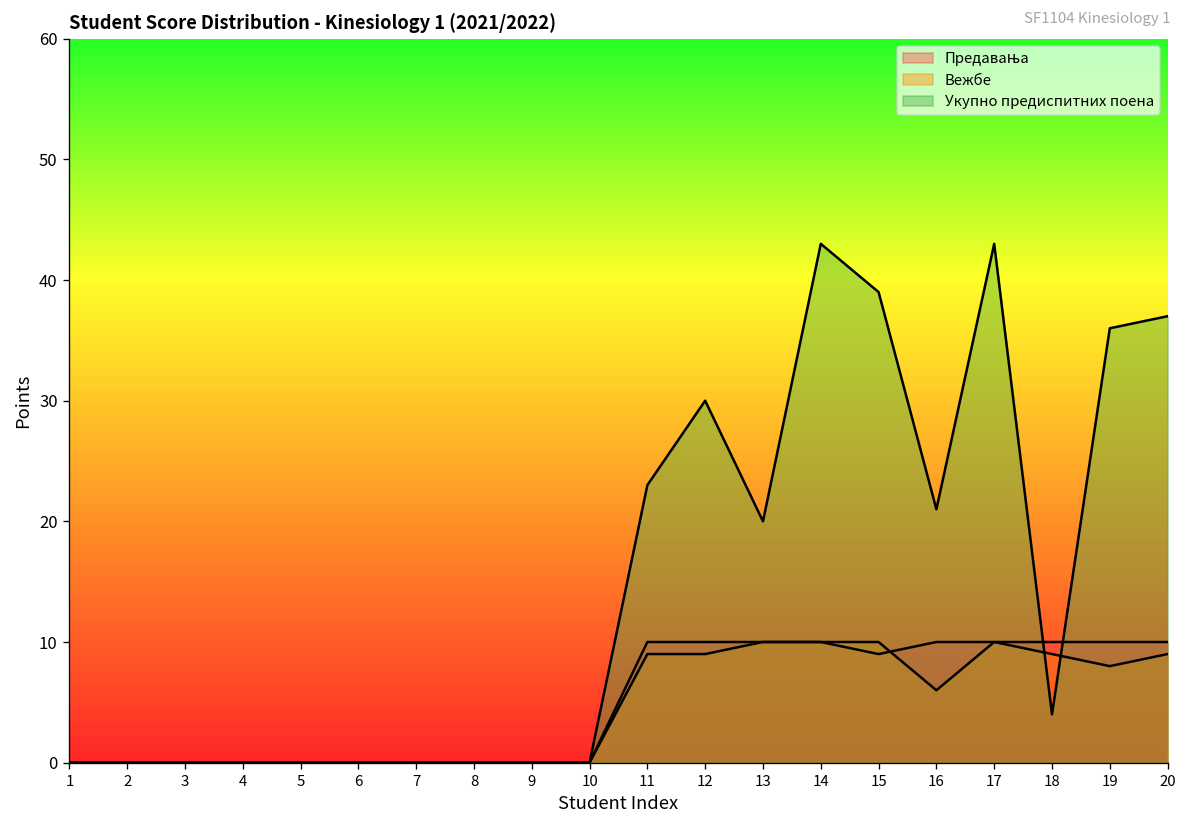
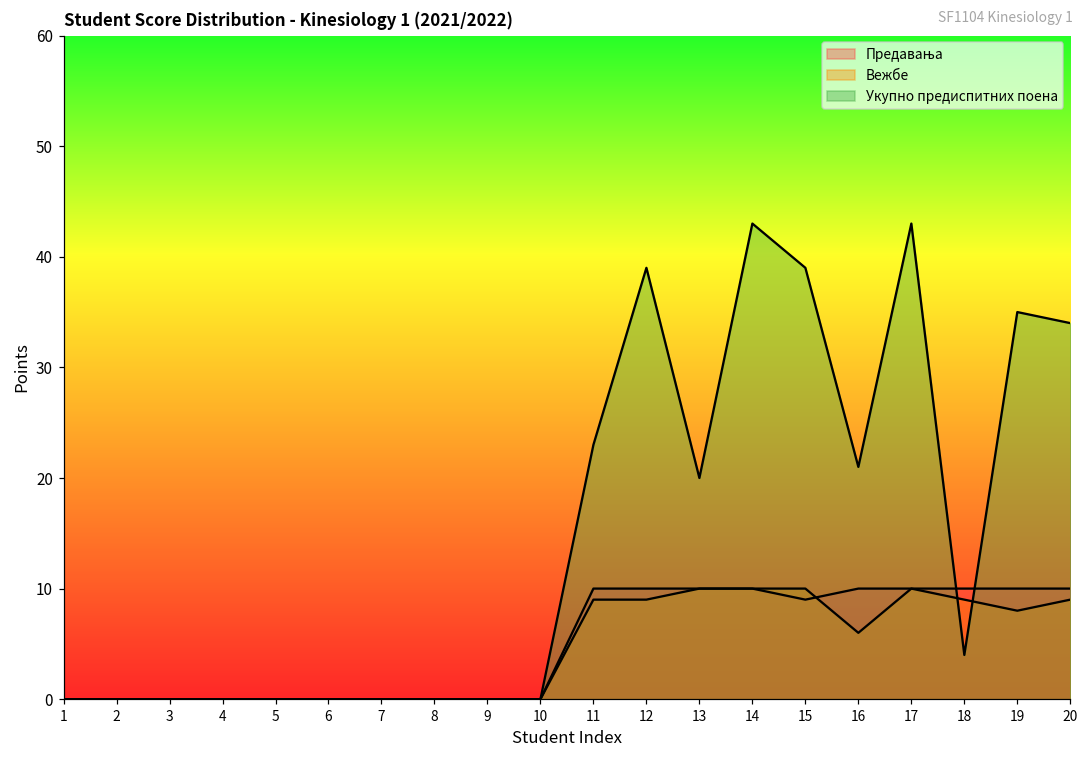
Укупно предиспитних поена, 12: 30 -> 39
Укупно предиспитних поена, 19: 36 -> 35
Укупно предиспитних поена, 20: 37 -> 34
